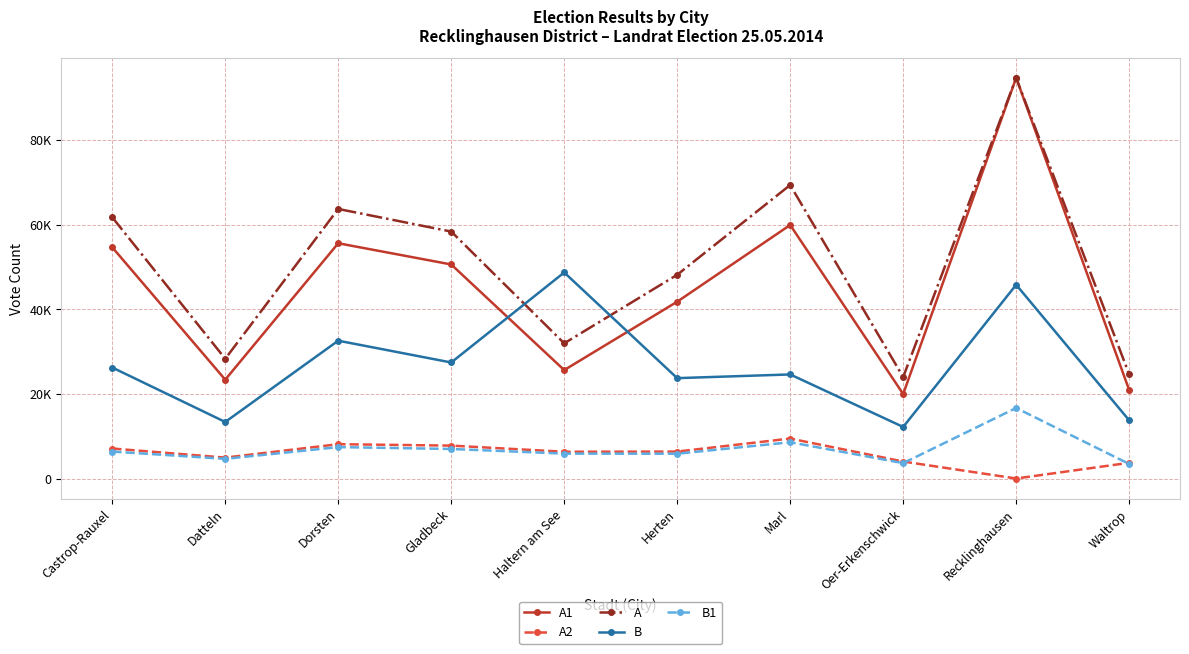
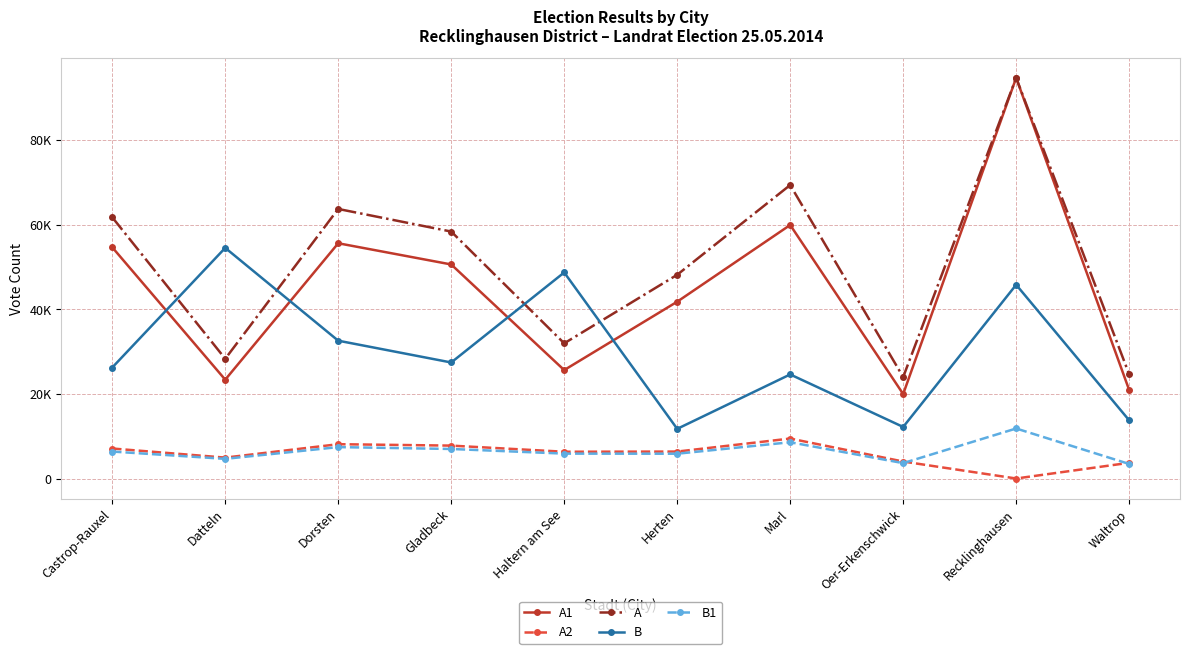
B, Datteln: 13000 -> 54000
B, Herten: 24000 -> 12000
B1, Recklinghausen: 17000 -> 12000
